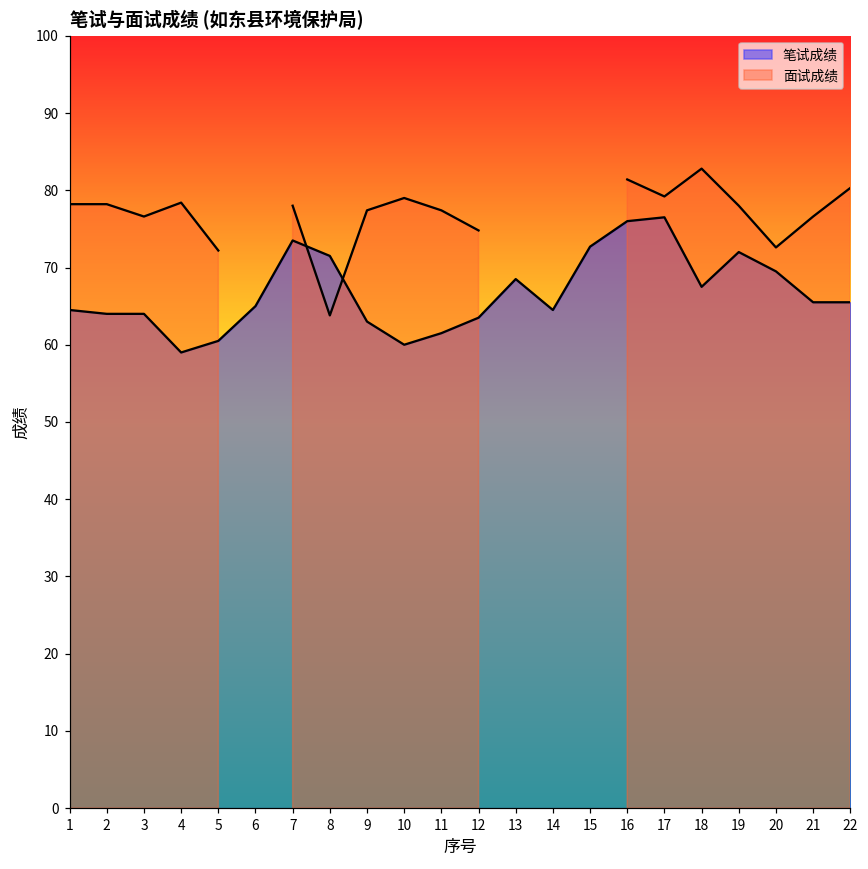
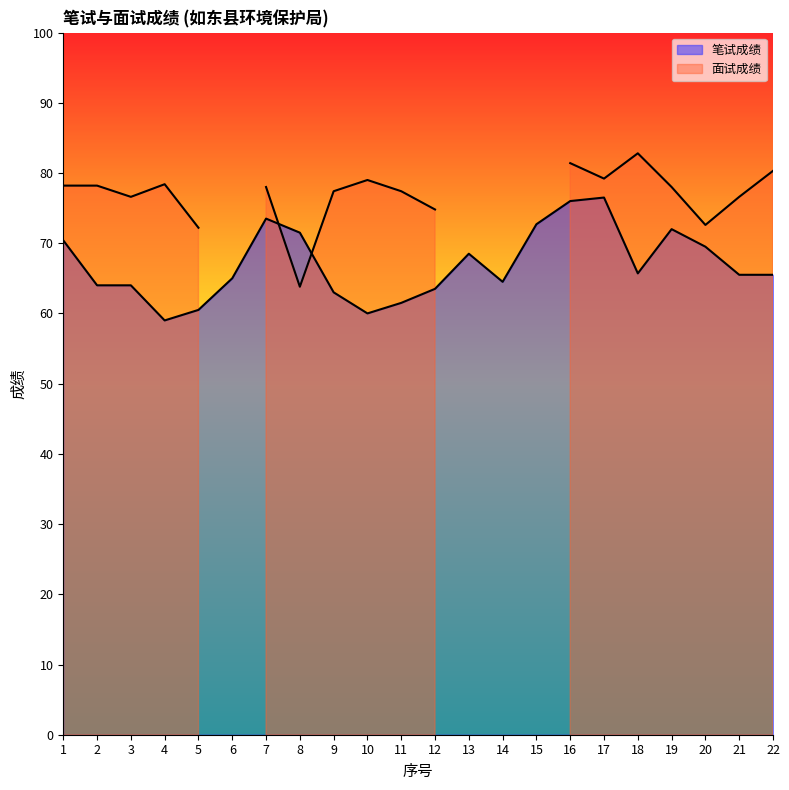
笔试成绩, 1: 65 -> 70
笔试成绩, 18: 68 -> 66
